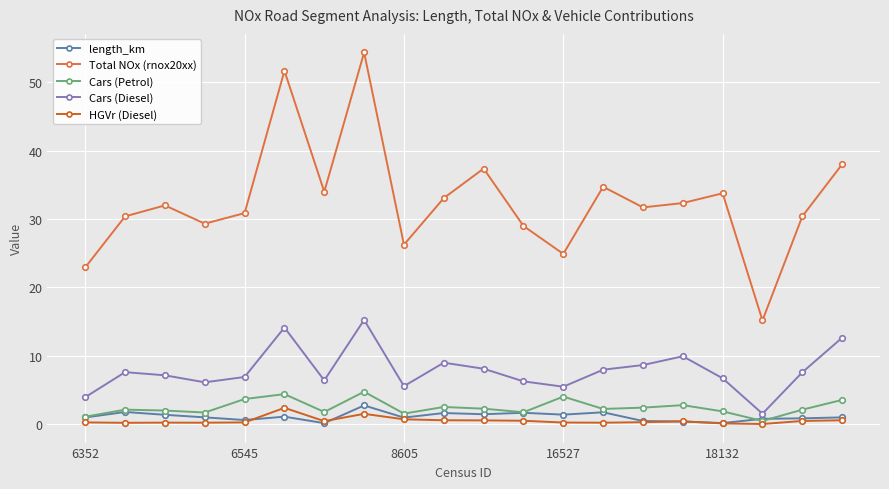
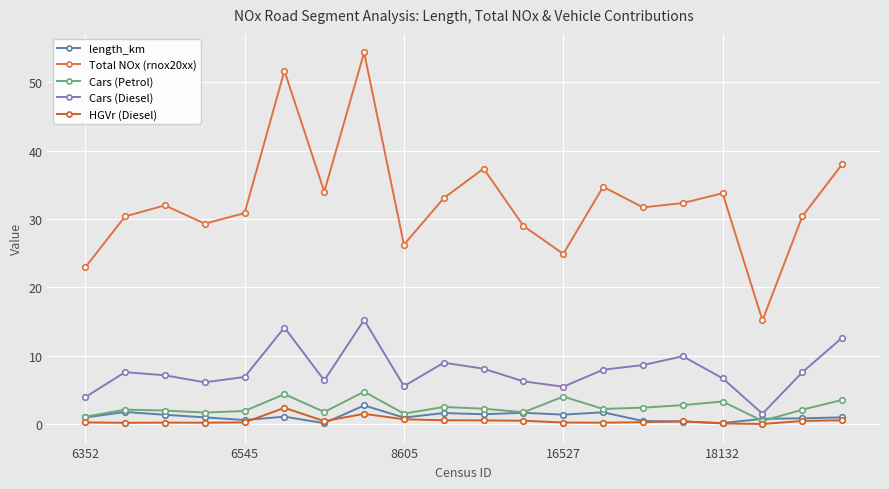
Cars (Petrol), 6545: 4 -> 2
Cars (Petrol), 18132: 2 -> 3
